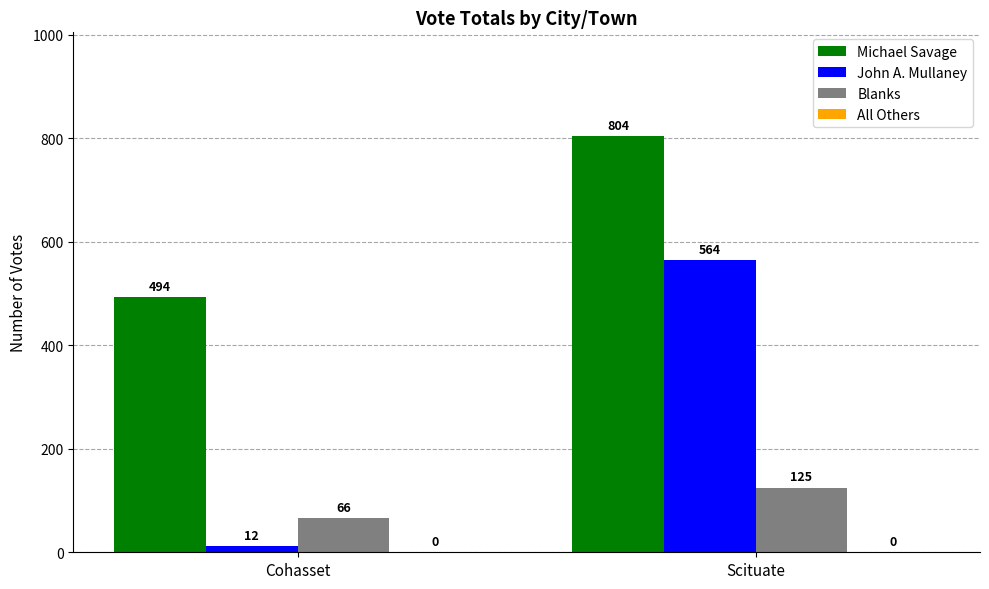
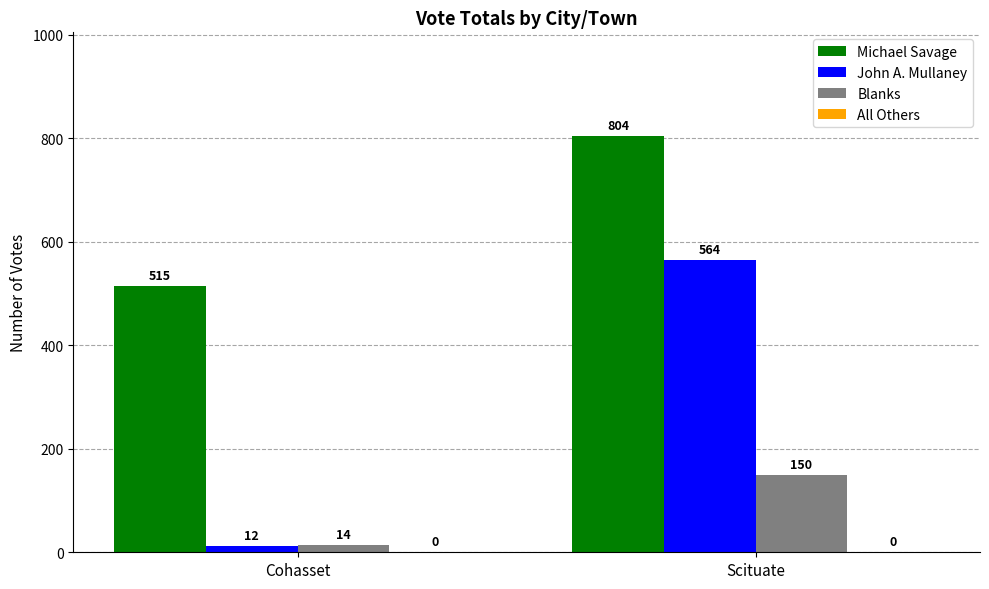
Michael Savage, Cohasset: 494 -> 515
Blanks, Cohasset: 66 -> 14
Blanks, Scituate: 125 -> 150
